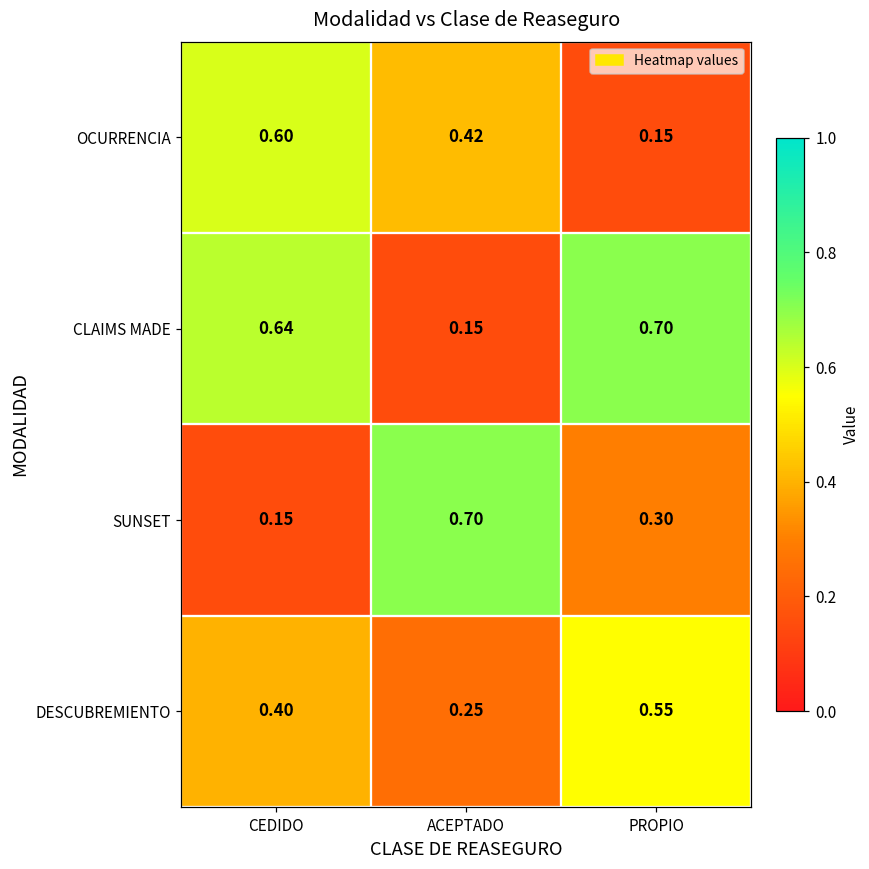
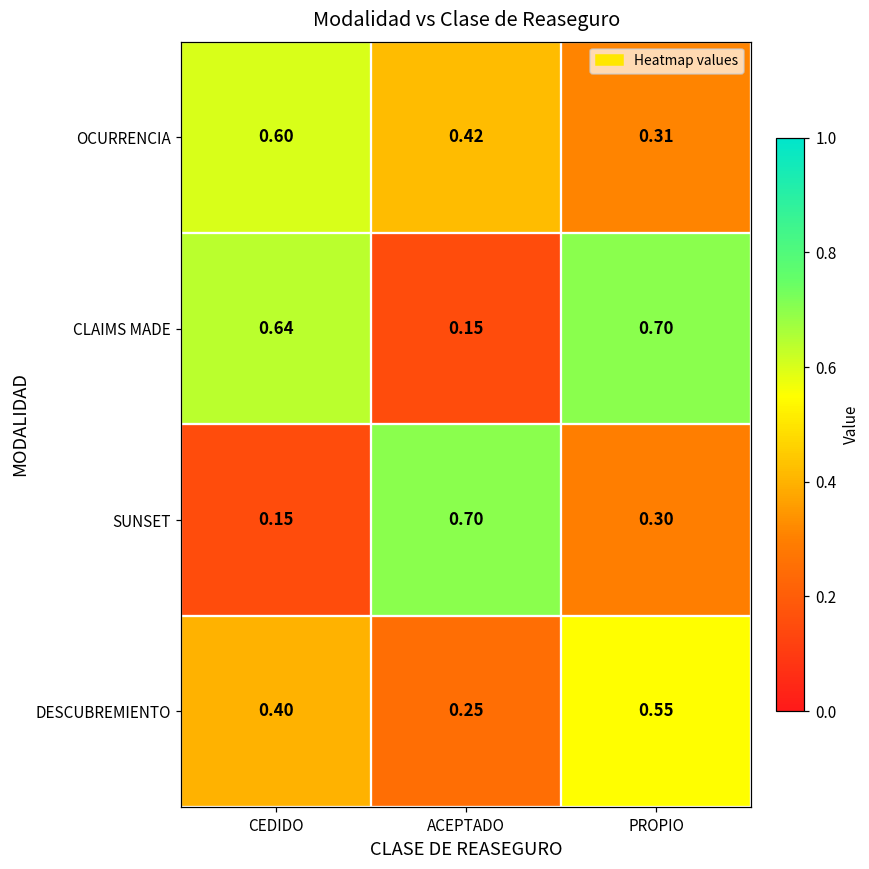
OCURRENCIA, PROPIO: 0.15 -> 0.31
